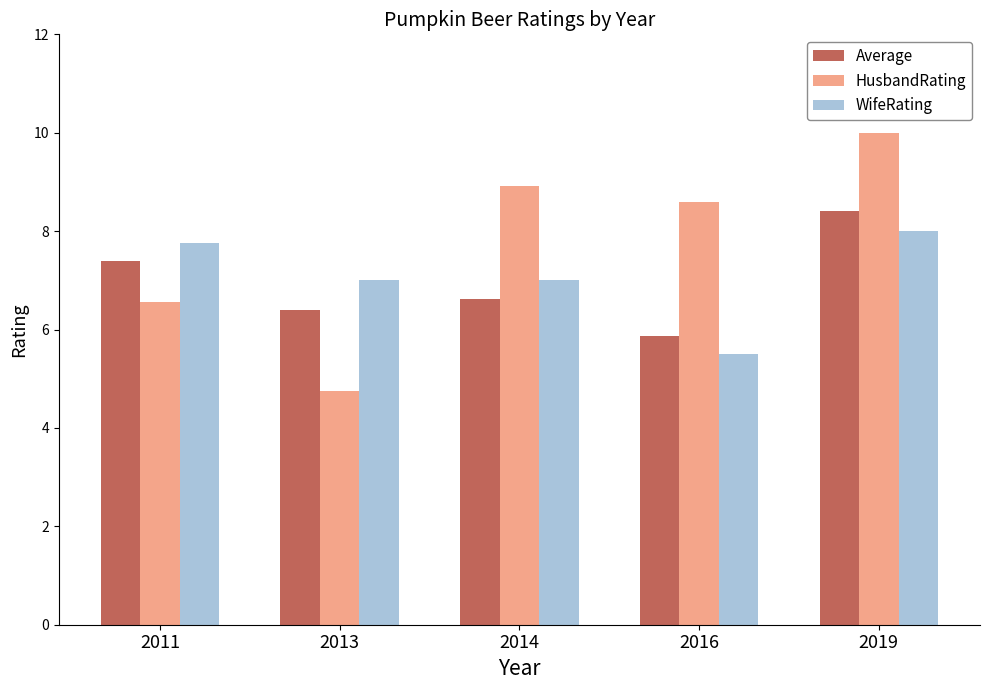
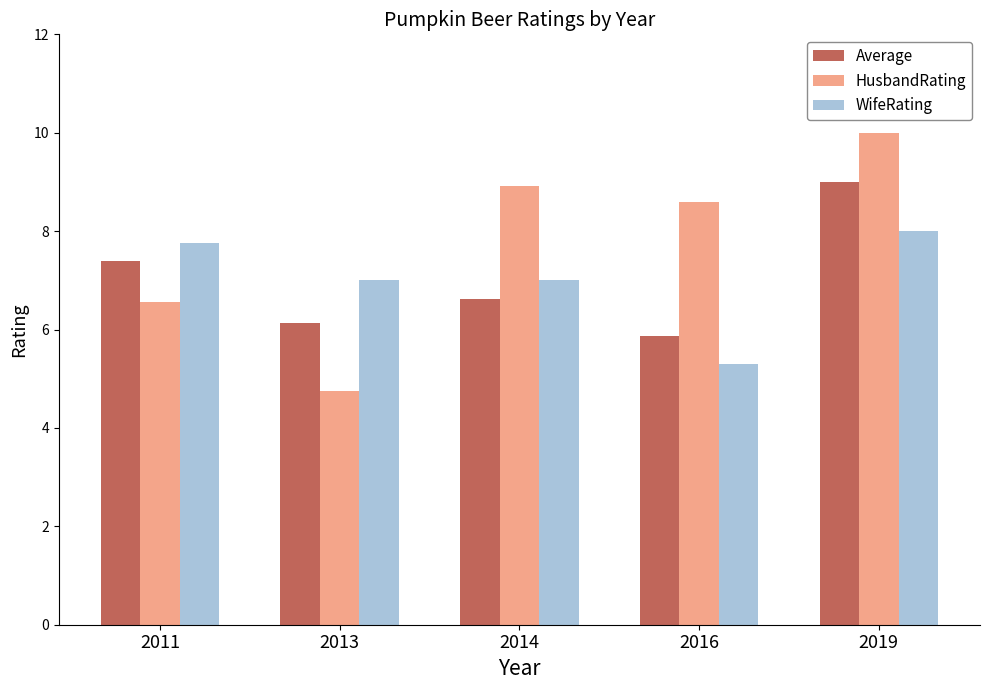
Average, 2013: 6.4 -> 6.1
WifeRating, 2016: 5.5 -> 5.3
Average, 2019: 8.4 -> 9.0
